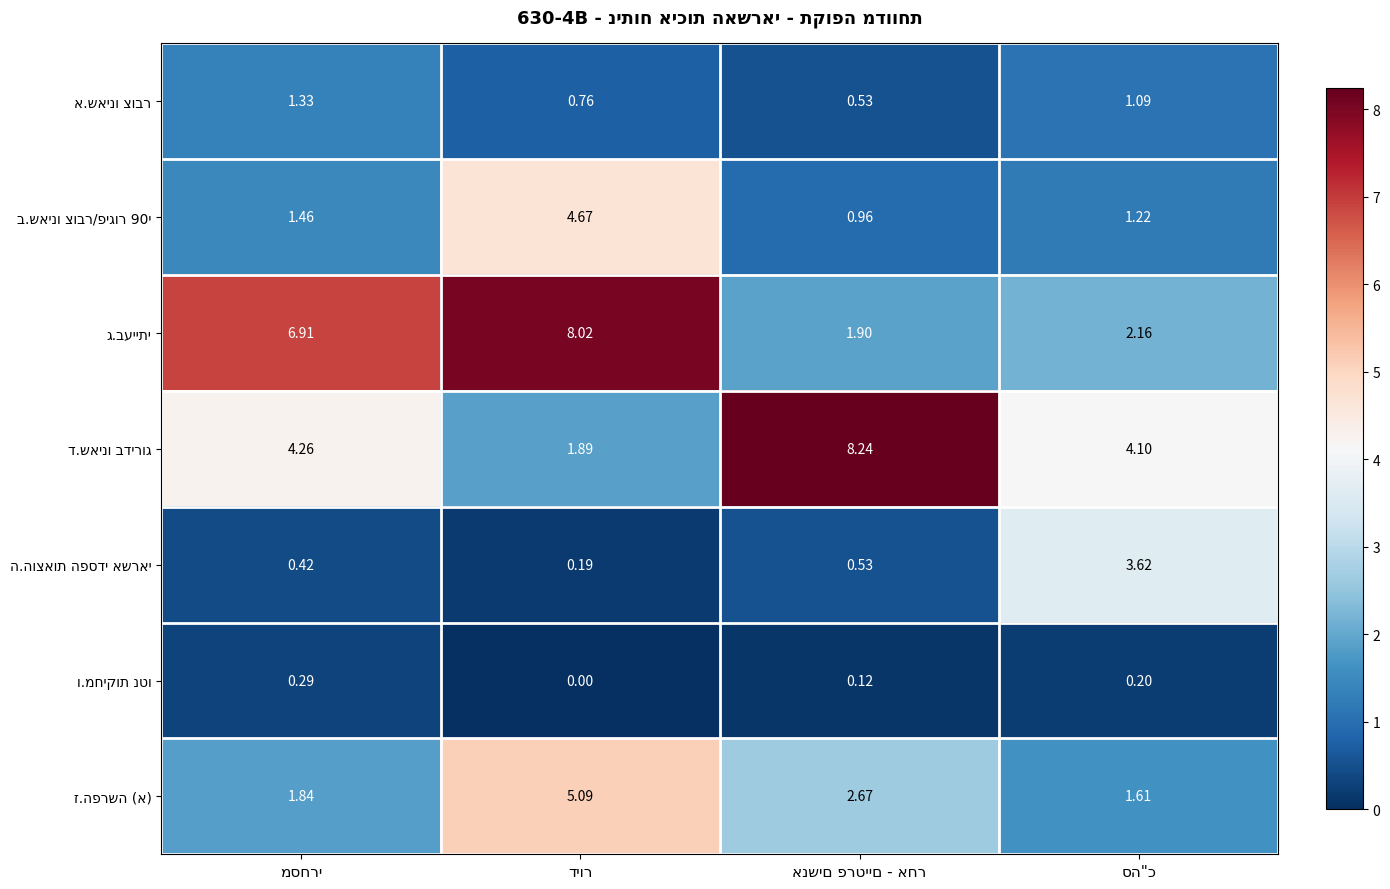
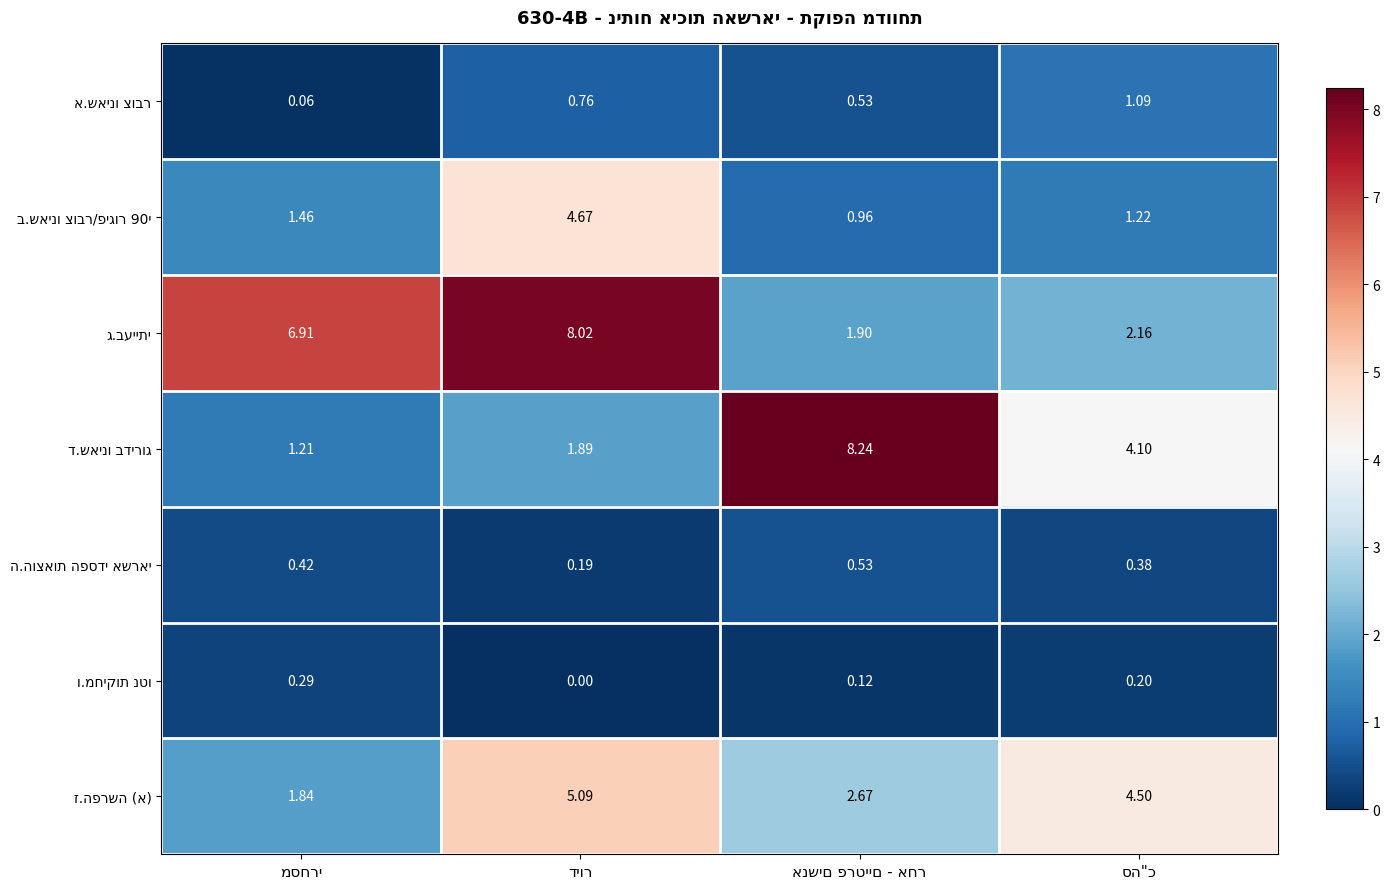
א.שאינו צובר, מסחרי: 1.33 -> 0.06
ד.שאינו בדירוג, מסחרי: 4.26 -> 1.21
ה.הוצאות הפסדי אשראי, סה"כ: 3.62 -> 0.38
ז.הפרשה (א), סה"כ: 1.61 -> 4.50
